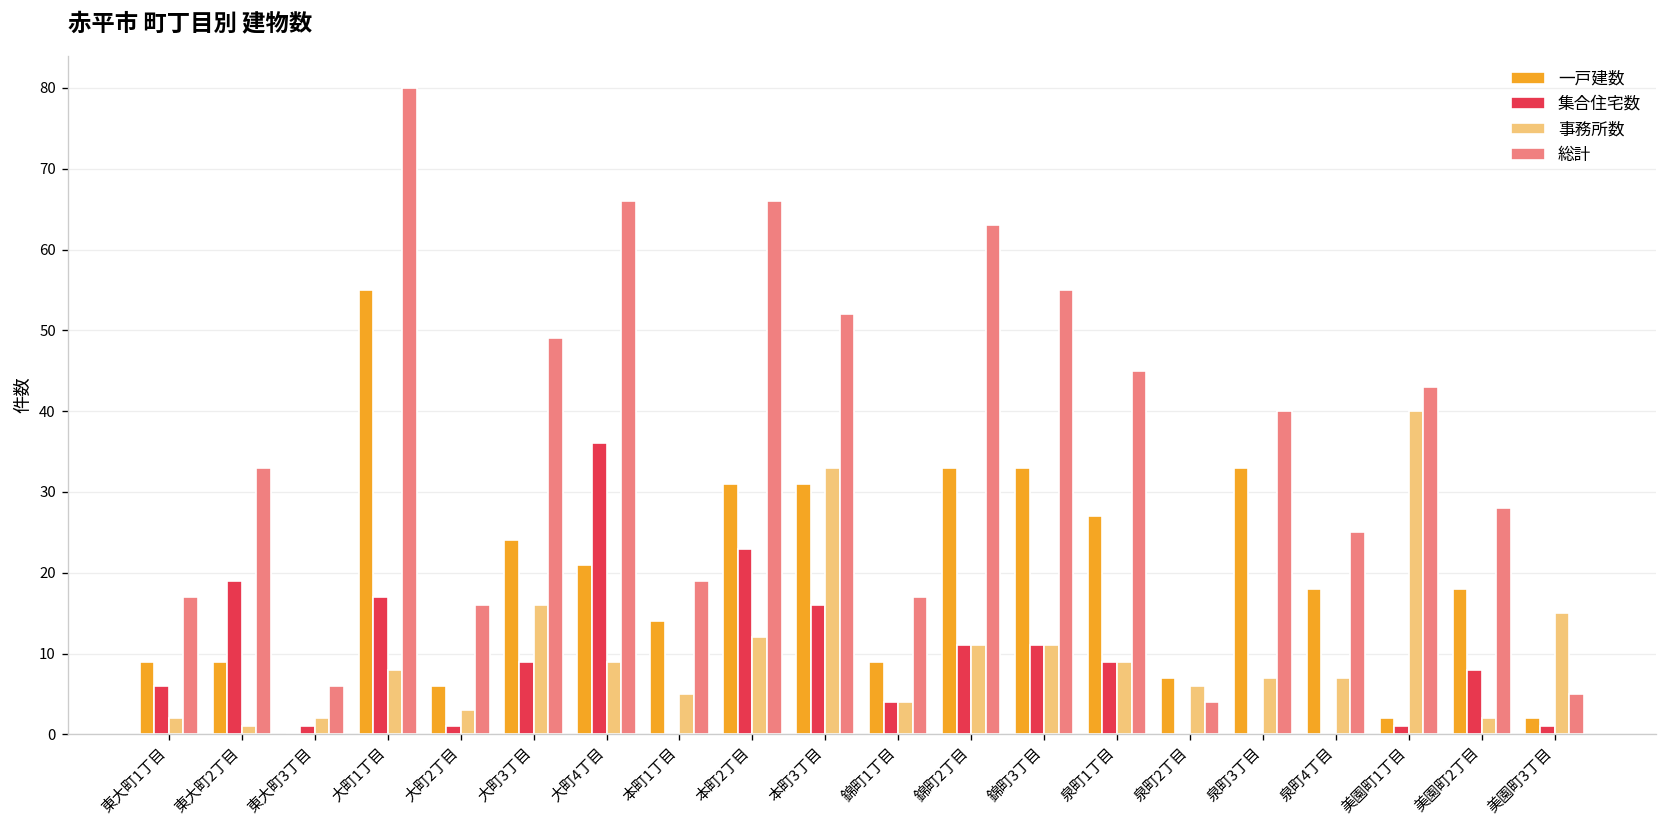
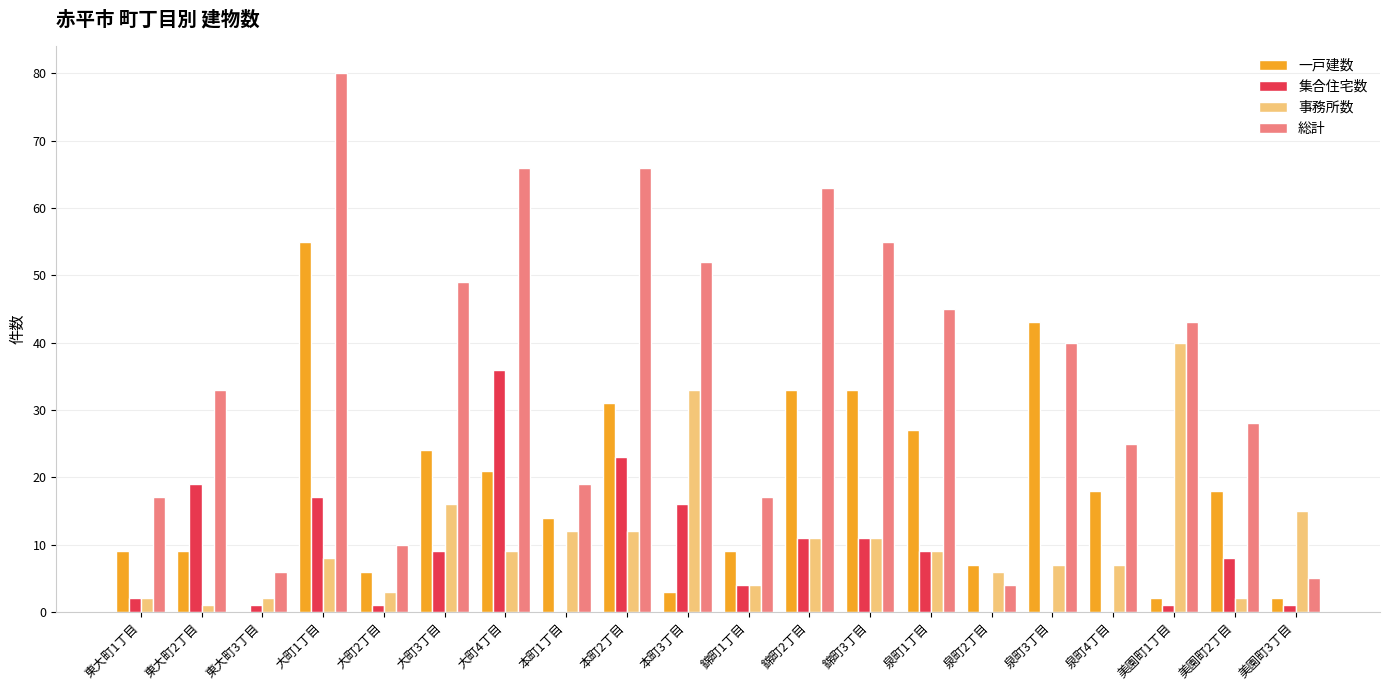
集合住宅数, 東大町1丁目: 6 -> 2
総計, 大町2丁目: 16 -> 10
事務所数, 本町1丁目: 5 -> 12
一戸建数, 本町3丁目: 31 -> 3
一戸建数, 泉町3丁目: 33 -> 43
